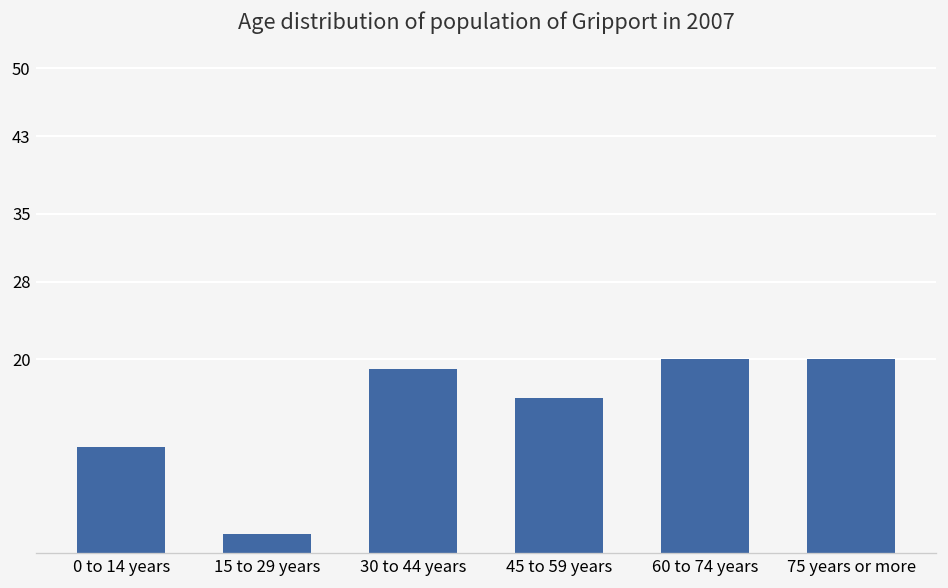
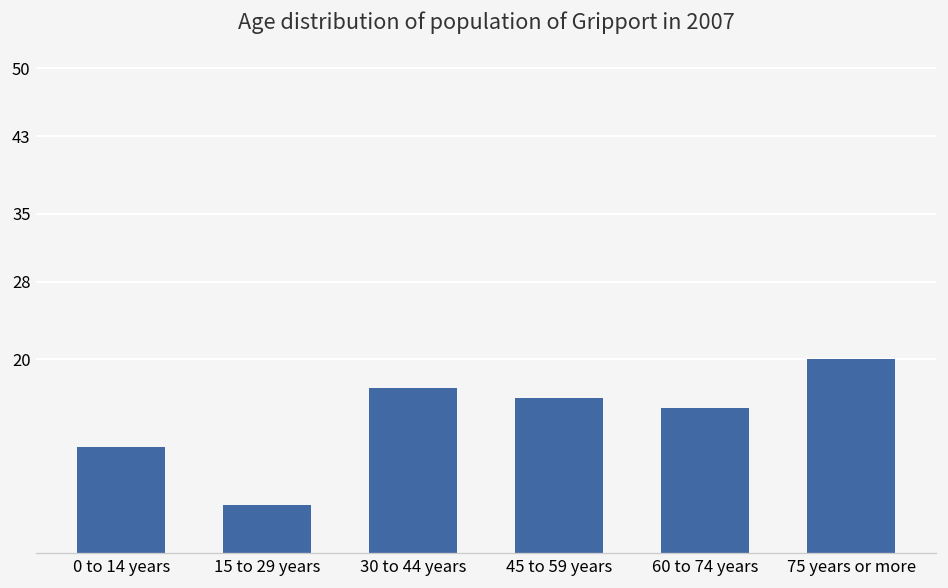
15 to 29 years: 2 -> 5
30 to 44 years: 19 -> 17
60 to 74 years: 20 -> 15
